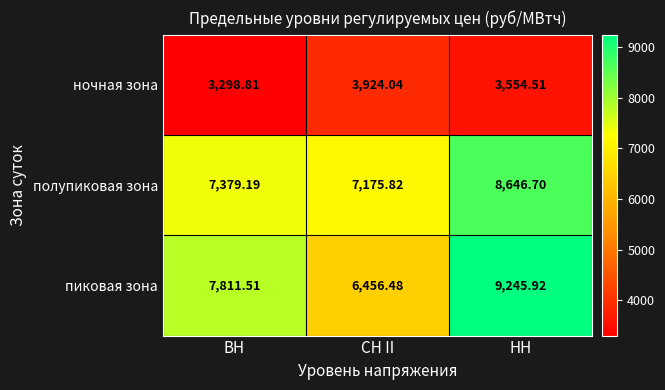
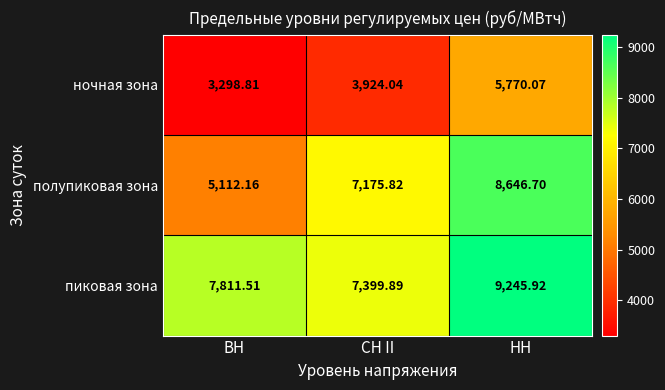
ночная зона, НН: 3,554.51 -> 5,770.07
полупиковая зона, ВН: 7,379.19 -> 5,112.16
пиковая зона, СН II: 6,456.48 -> 7,399.89
